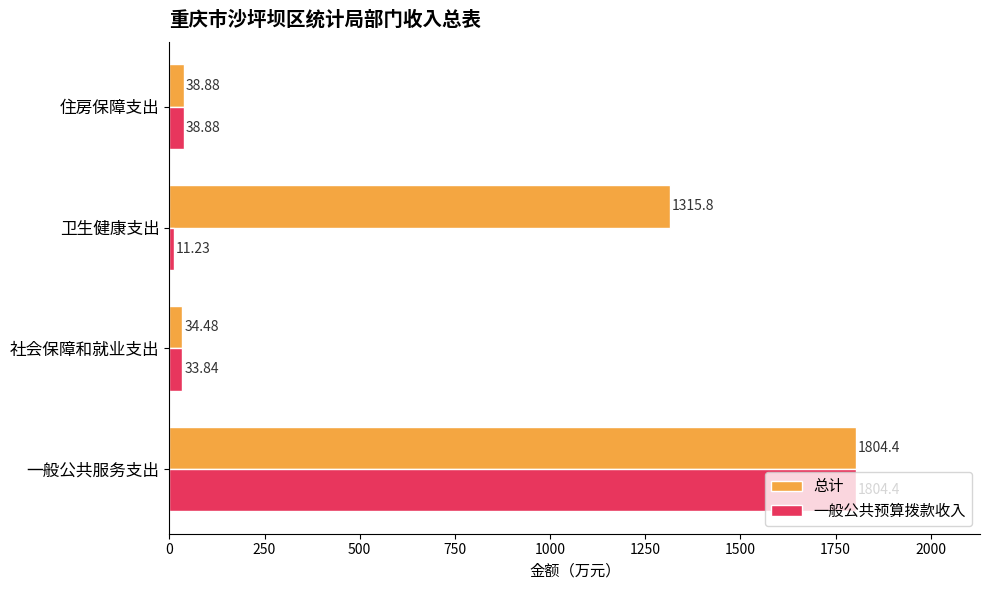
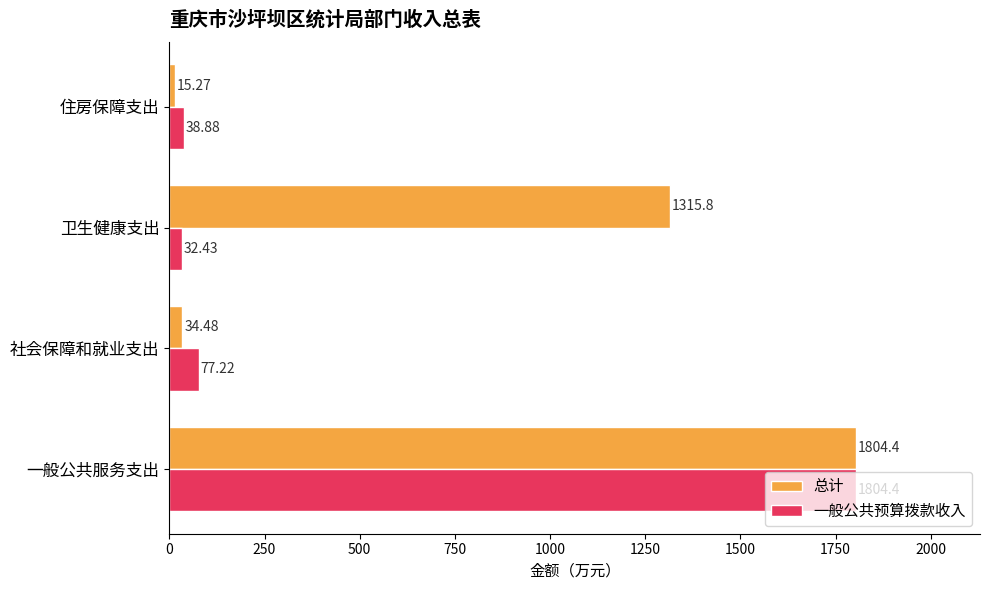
总计, 住房保障支出: 38.88 -> 15.27
一般公共预算拨款收入, 卫生健康支出: 11.23 -> 32.43
一般公共预算拨款收入, 社会保障和就业支出: 33.84 -> 77.22
